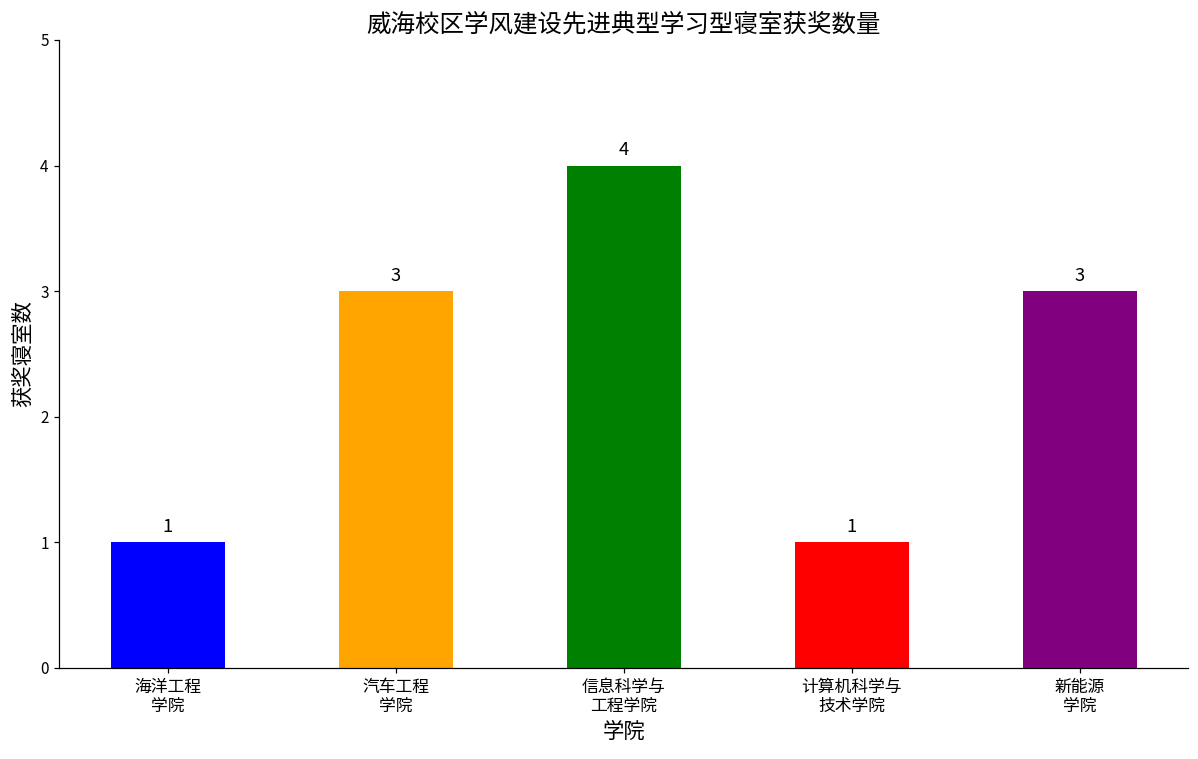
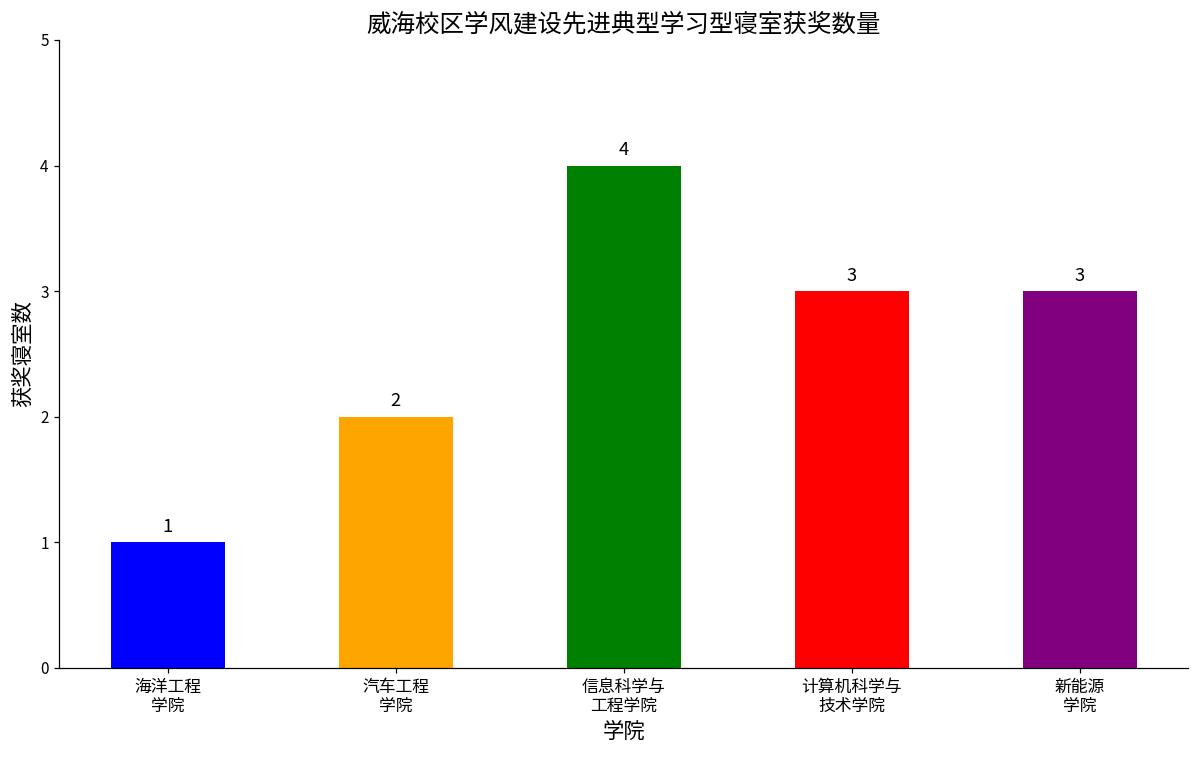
汽车工程 学院: 3 -> 2
计算机科学与 技术学院: 1 -> 3
